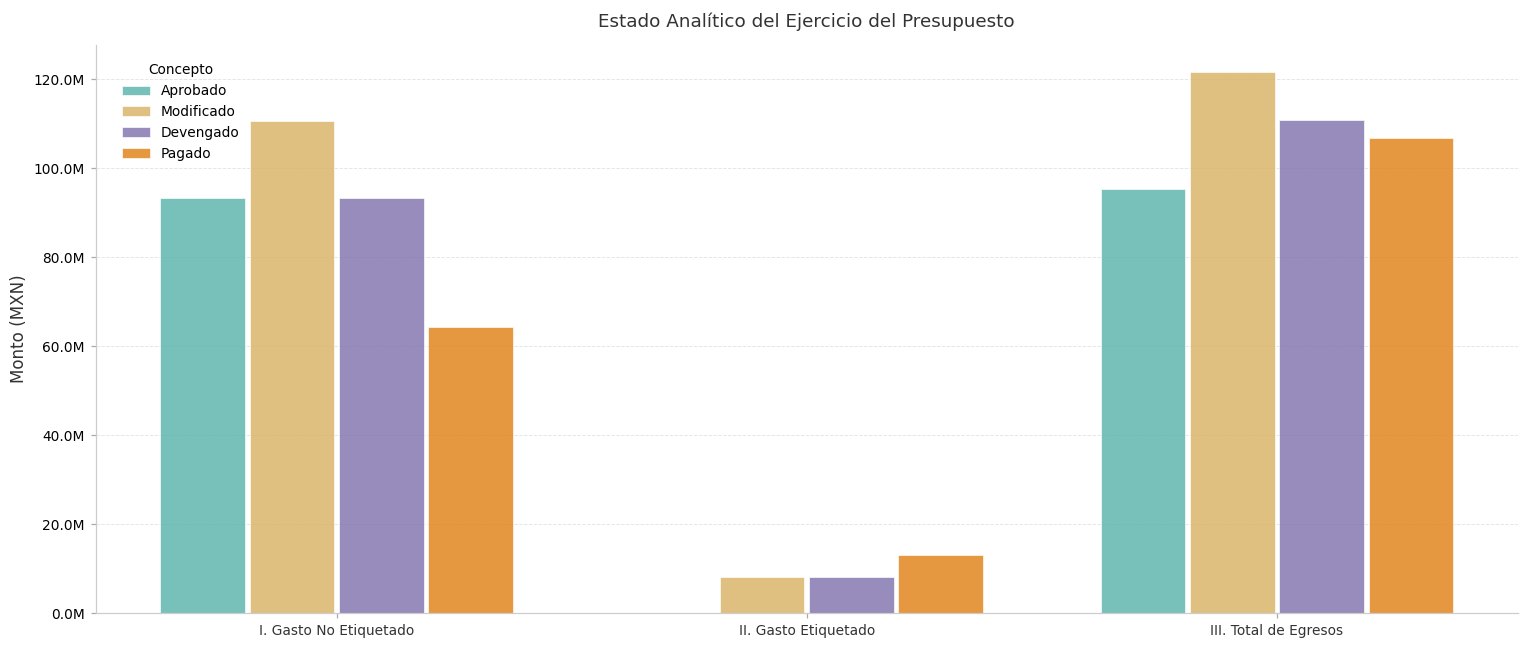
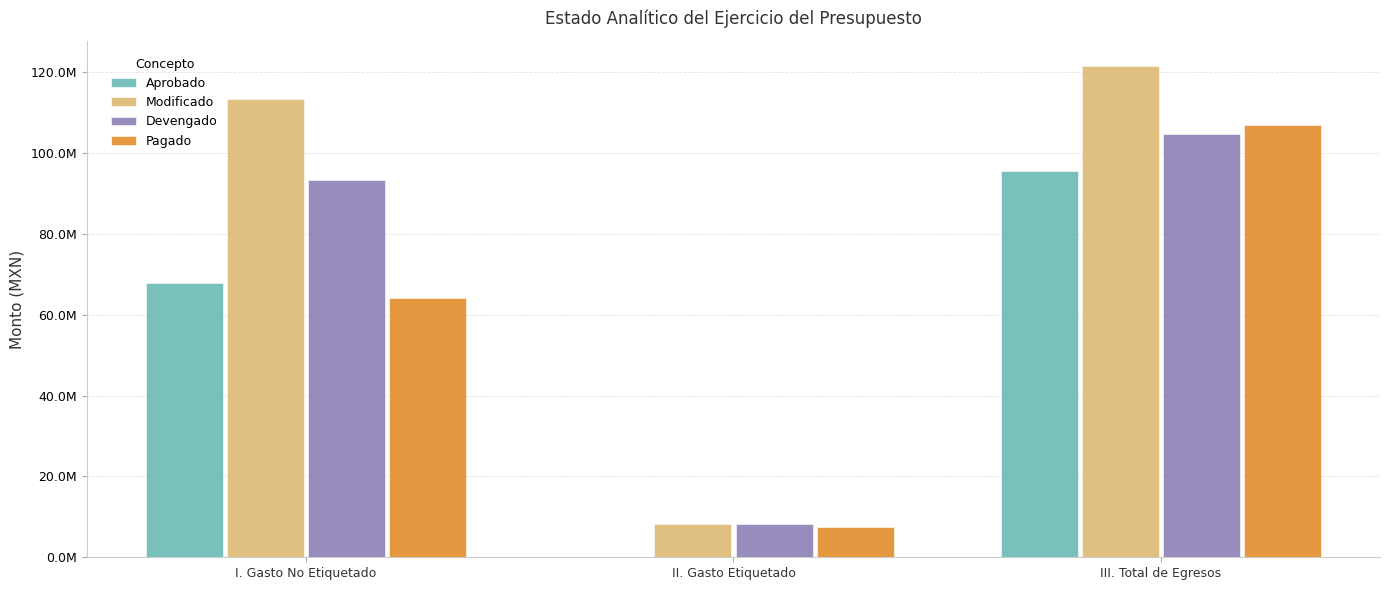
Aprobado, I. Gasto No Etiquetado: 93000000 -> 68000000
Modificado, I. Gasto No Etiquetado: 111000000 -> 113000000
Pagado, II. Gasto Etiquetado: 13000000 -> 7000000
Devengado, III. Total de Egresos: 111000000 -> 105000000
